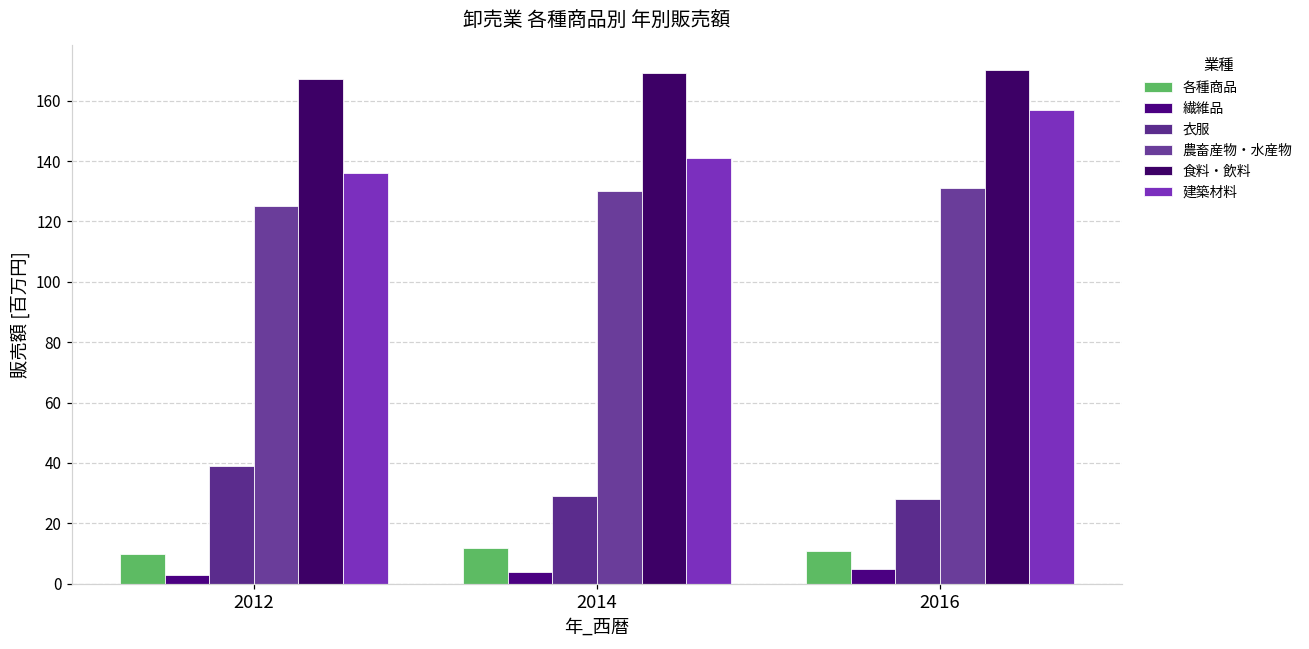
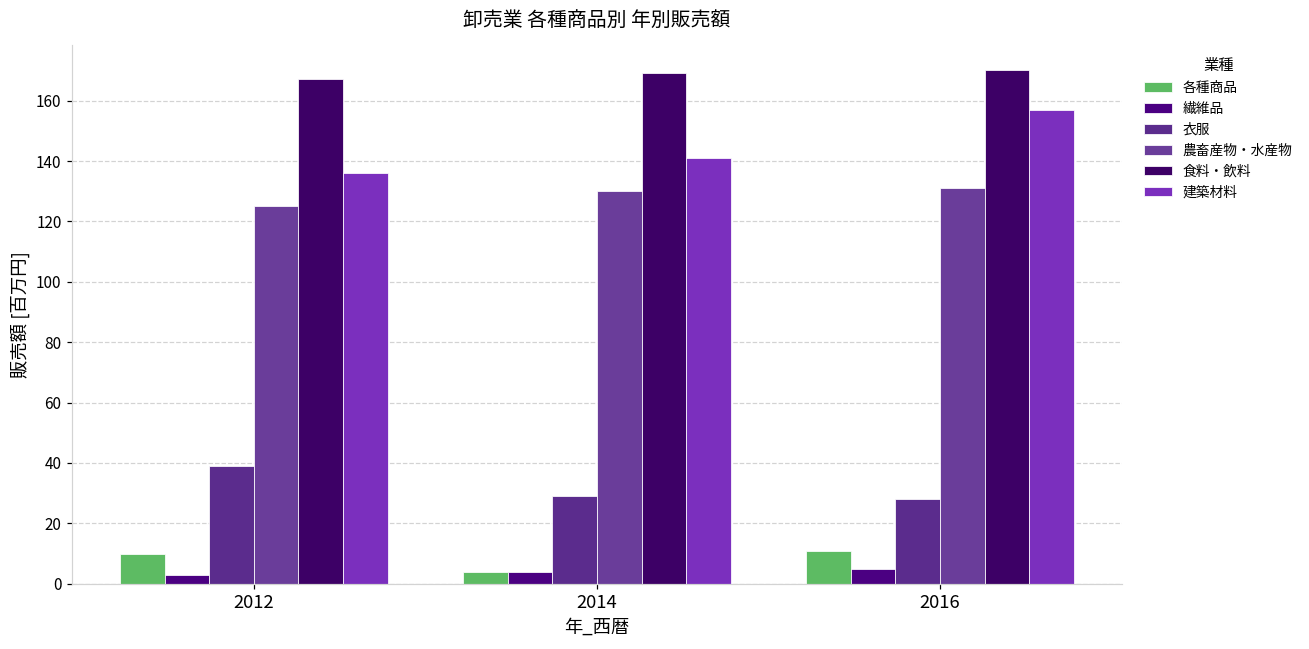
各種商品, 2014: 12 -> 4
